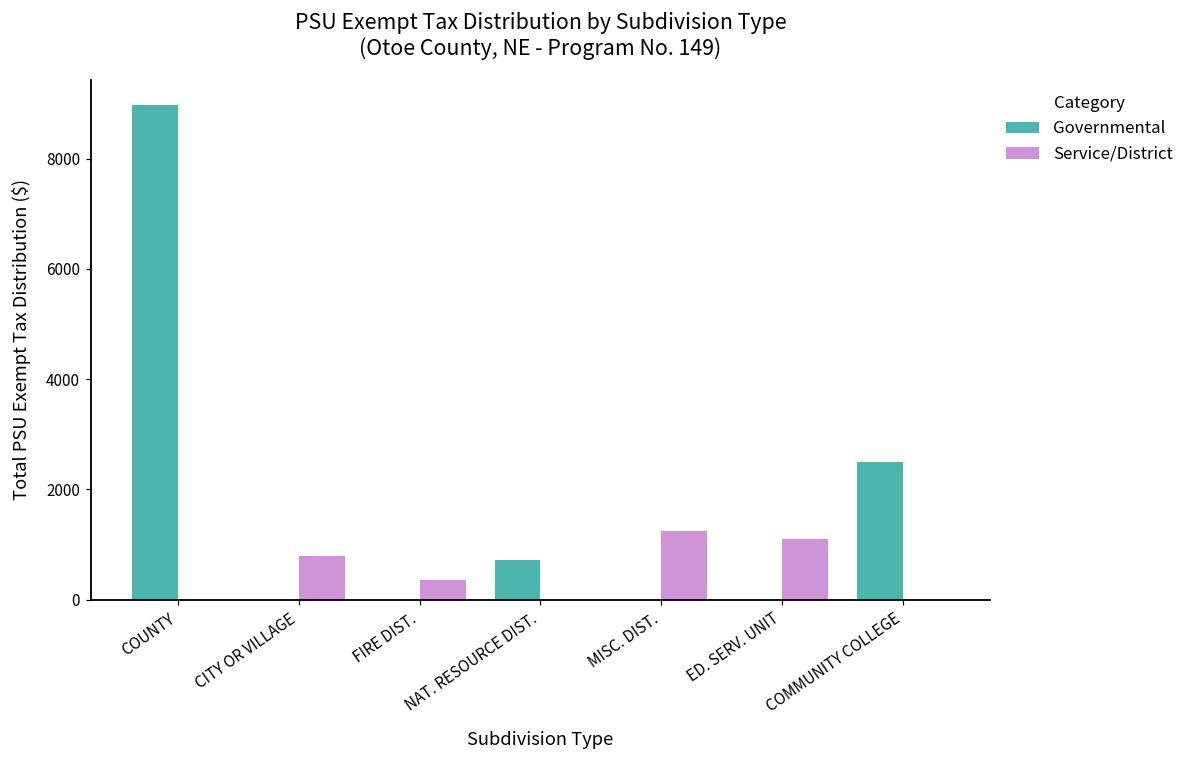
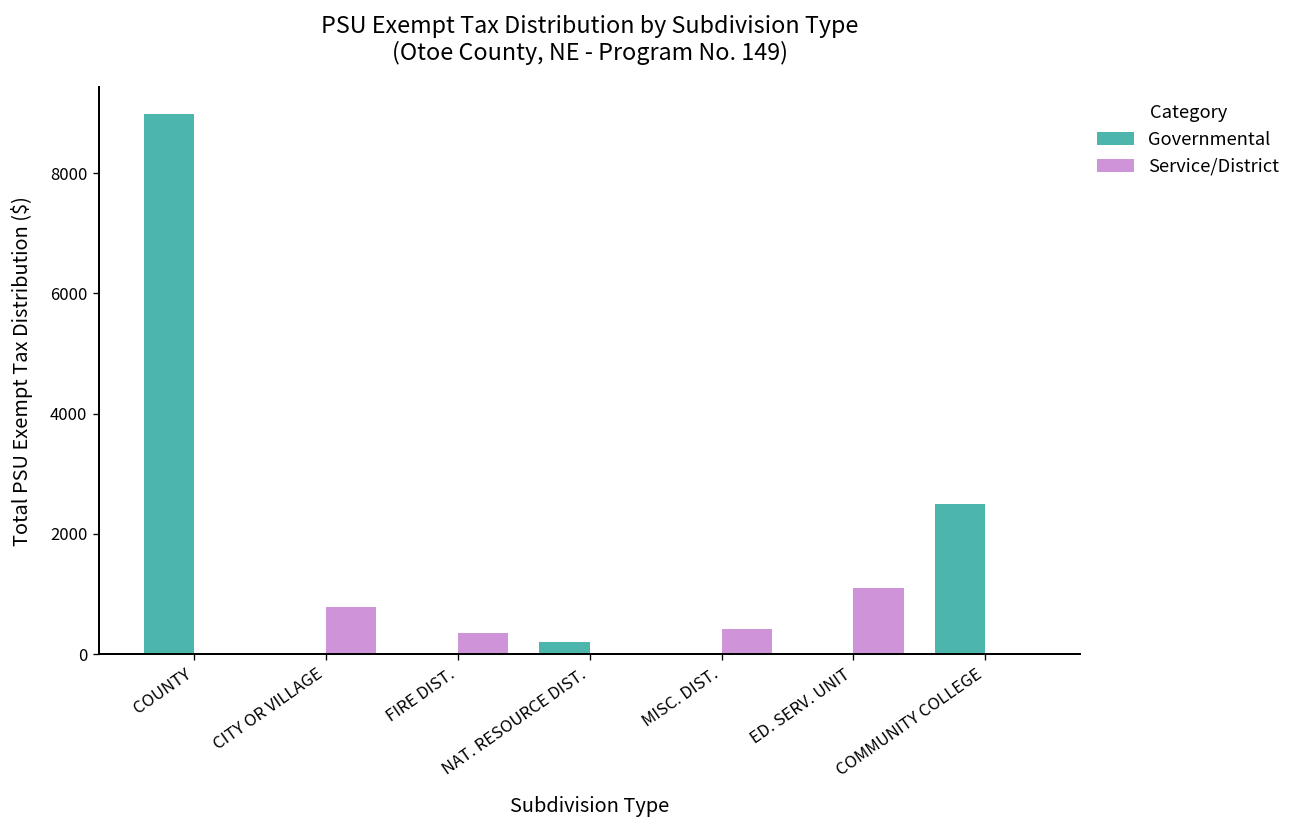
Governmental, NAT. RESOURCE DIST.: 700 -> 200
Service/District, MISC. DIST.: 1200 -> 400
